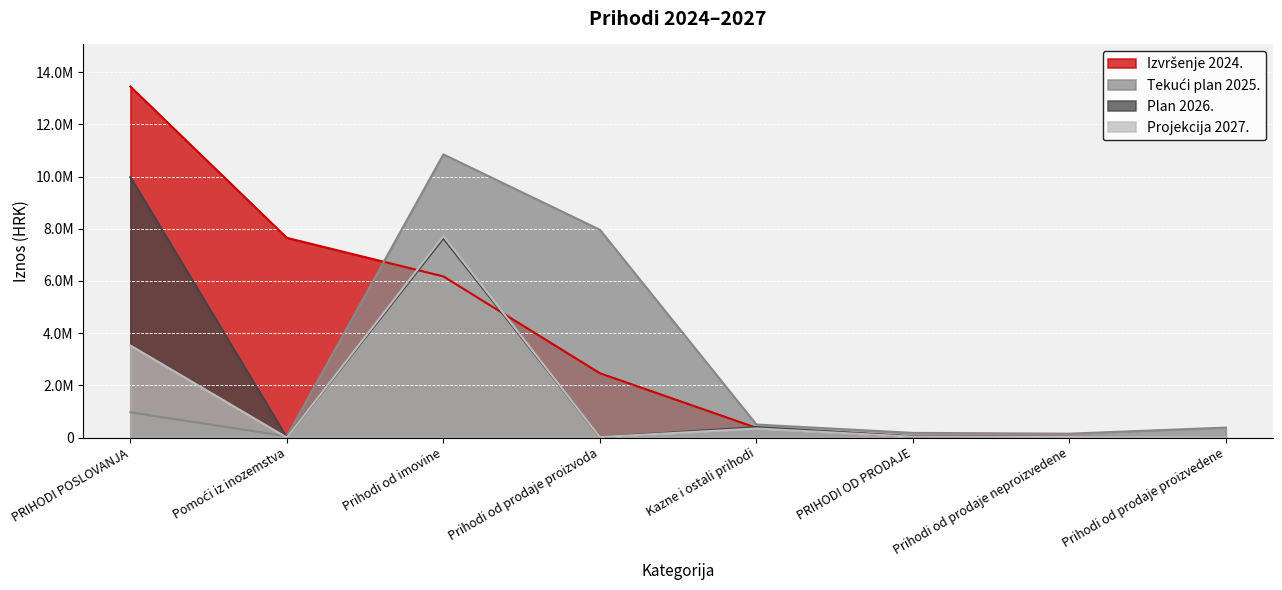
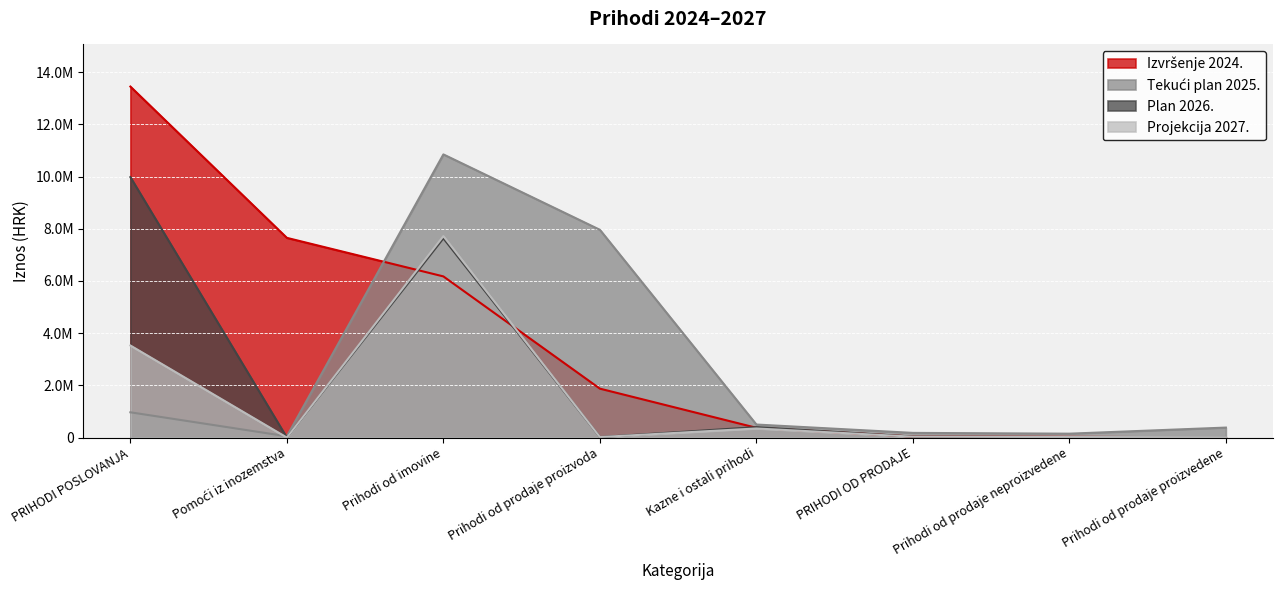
Izvršenje 2024., Prihodi od prodaje proizvoda: 2500000 -> 1900000
